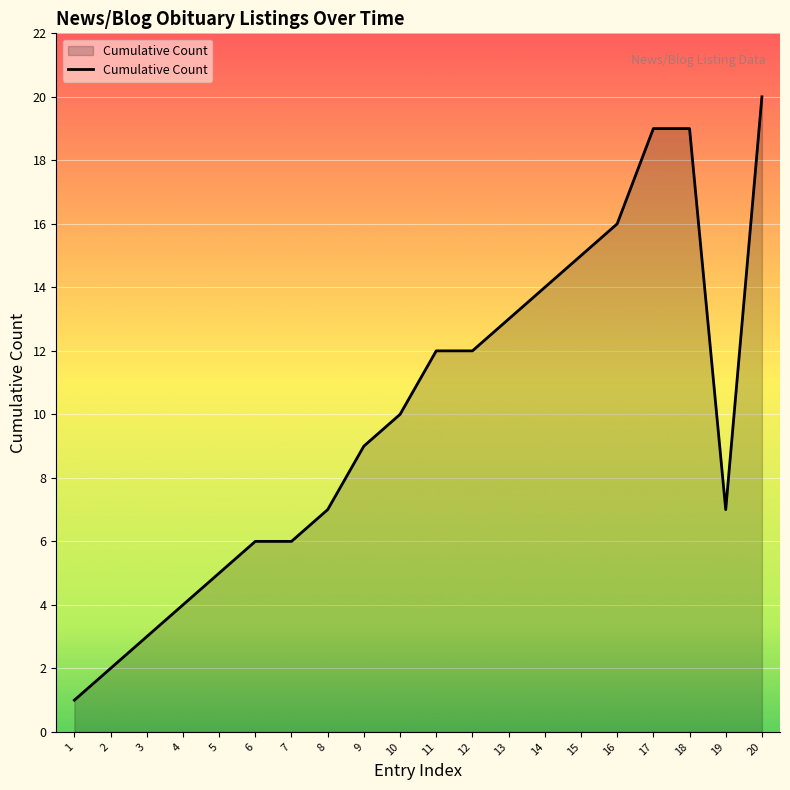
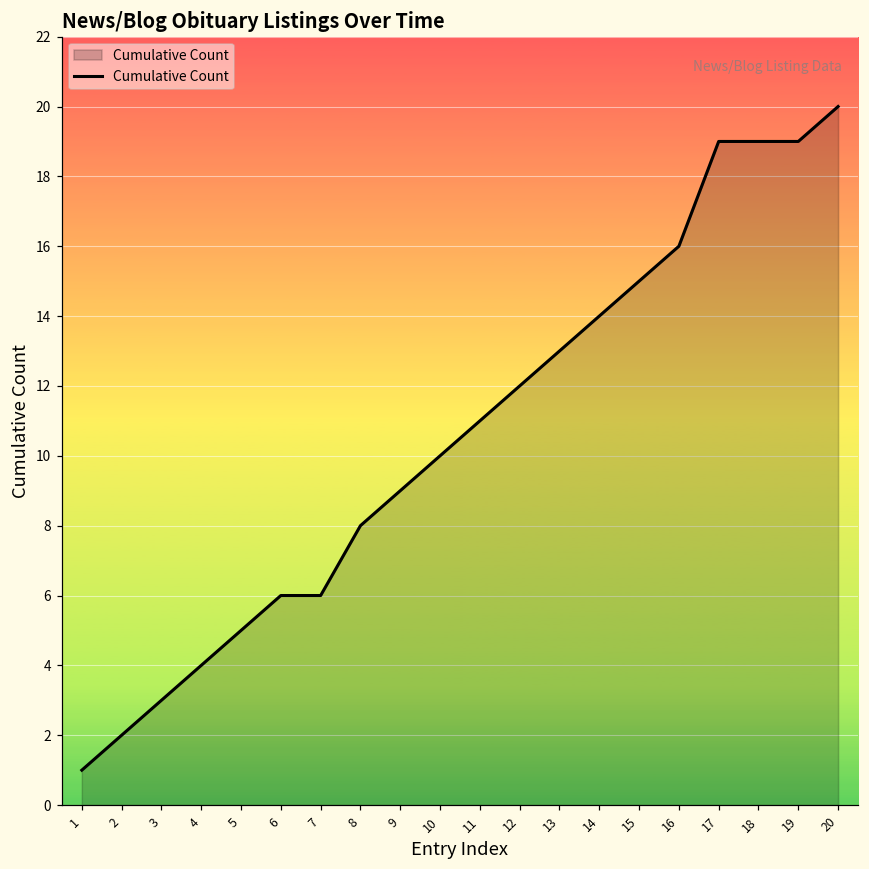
8: 7 -> 8
11: 12 -> 11
19: 7 -> 19
